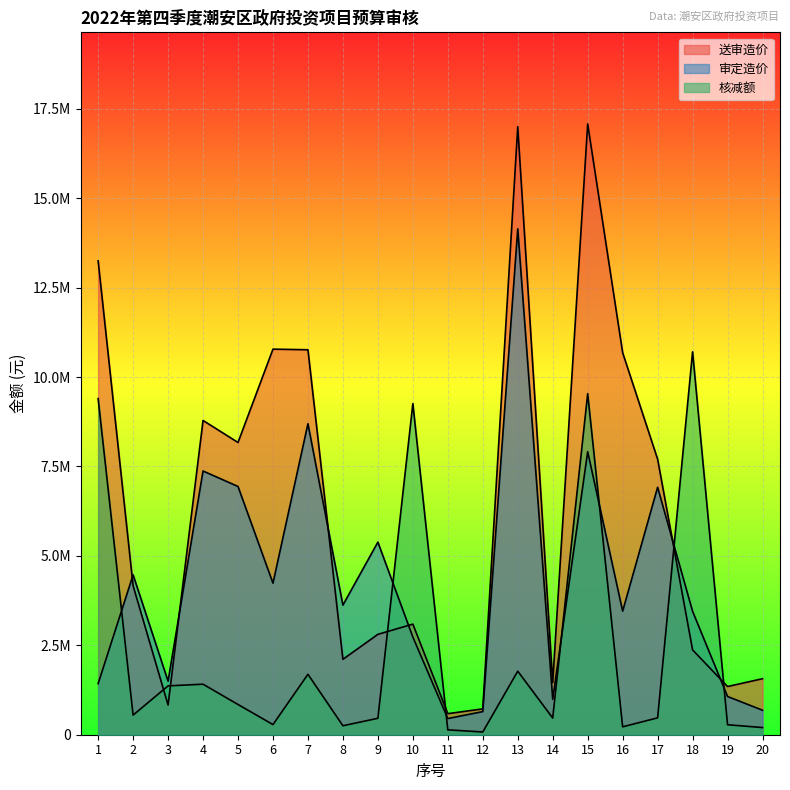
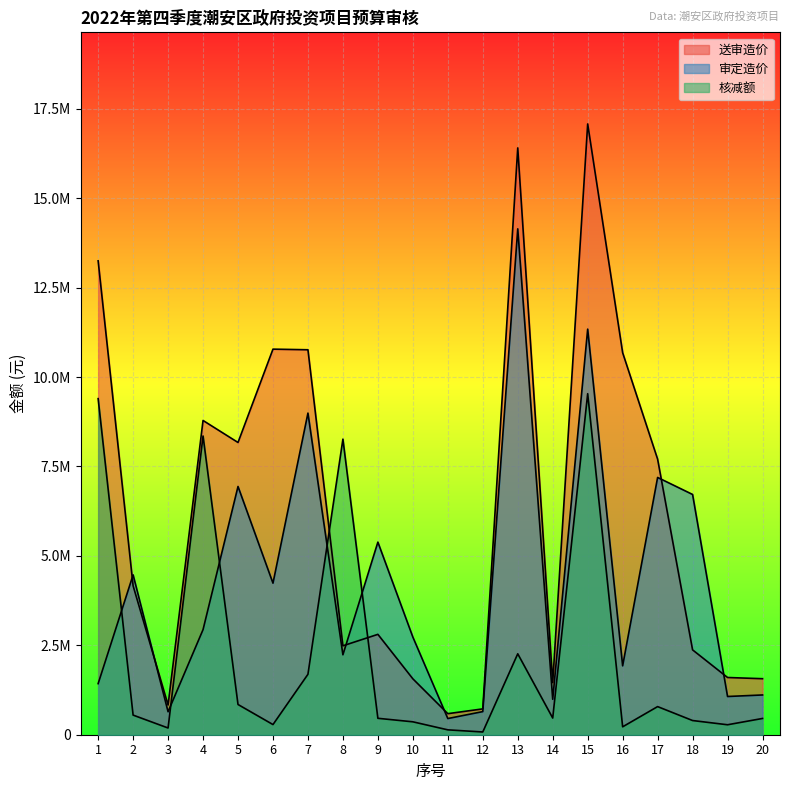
审定造价, 3: 1500000 -> 600000
核减额, 3: 1400000 -> 200000
审定造价, 4: 7400000 -> 2900000
核减额, 4: 1400000 -> 8400000
审定造价, 7: 8700000 -> 9000000
送审造价, 8: 2100000 -> 2500000
审定造价, 8: 3600000 -> 2200000
核减额, 8: 300000 -> 8300000
送审造价, 10: 3100000 -> 1600000
核减额, 10: 9300000 -> 400000
送审造价, 13: 17000000 -> 16400000
核减额, 13: 1800000 -> 2300000
审定造价, 15: 7900000 -> 11300000
审定造价, 16: 3500000 -> 1900000
审定造价, 17: 6900000 -> 7200000
核减额, 17: 500000 -> 800000
审定造价, 18: 3500000 -> 6700000
核减额, 18: 10700000 -> 400000
送审造价, 19: 1300000 -> 1600000
审定造价, 20: 700000 -> 1100000
核减额, 20: 200000 -> 500000
